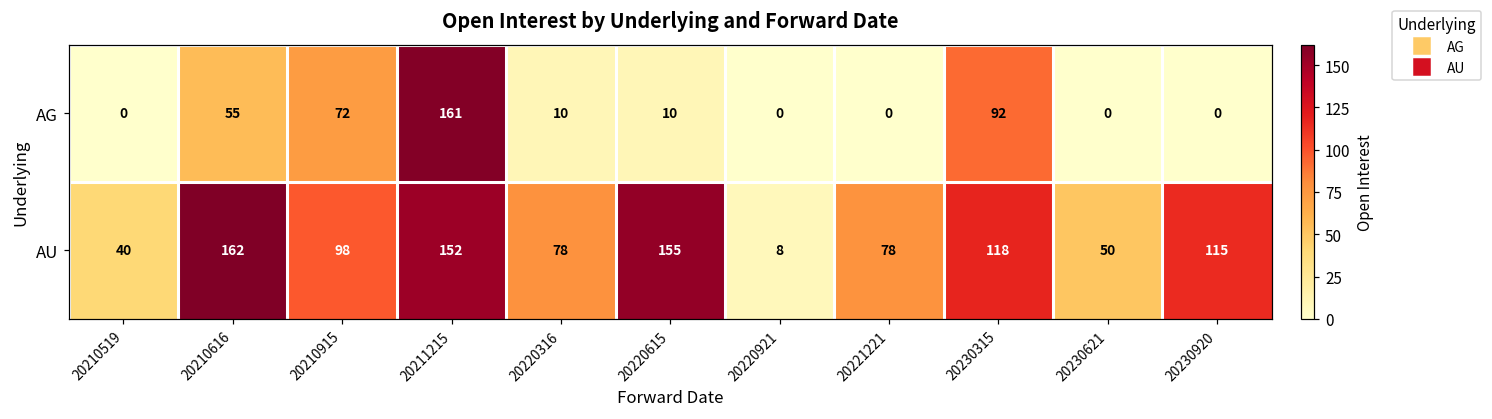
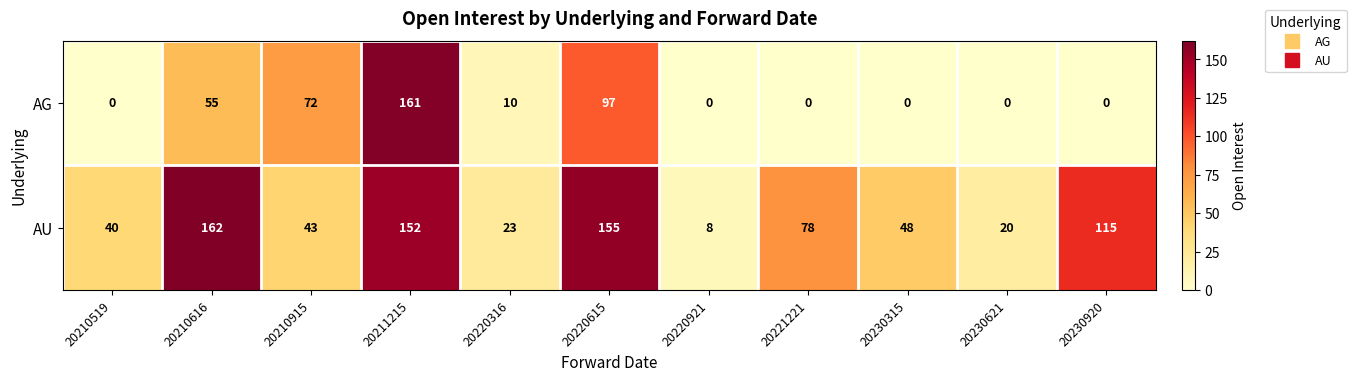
AG, 20220615: 10 -> 97
AG, 20230315: 92 -> 0
AU, 20210915: 98 -> 43
AU, 20220316: 78 -> 23
AU, 20230315: 118 -> 48
AU, 20230621: 50 -> 20
